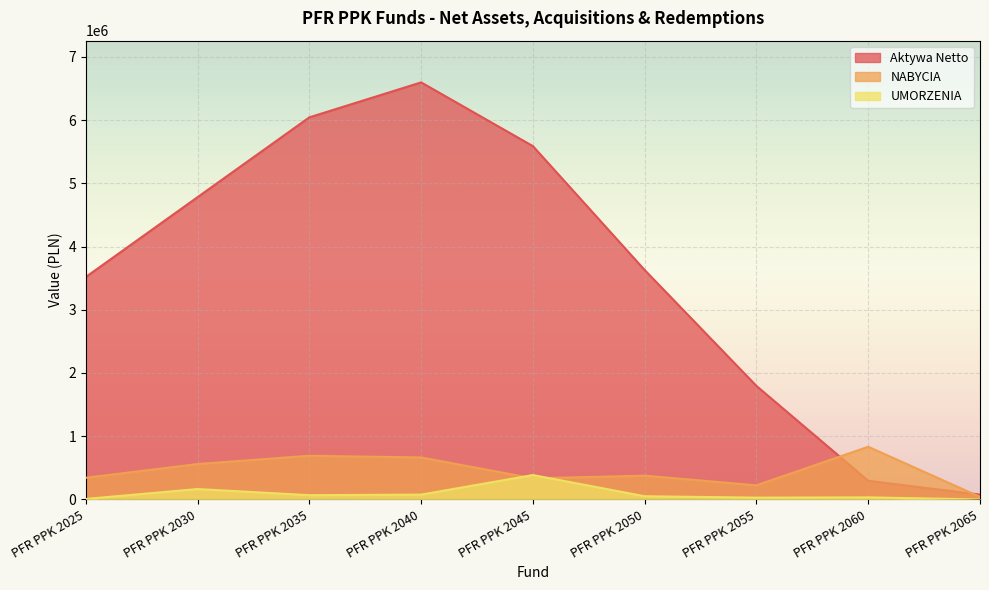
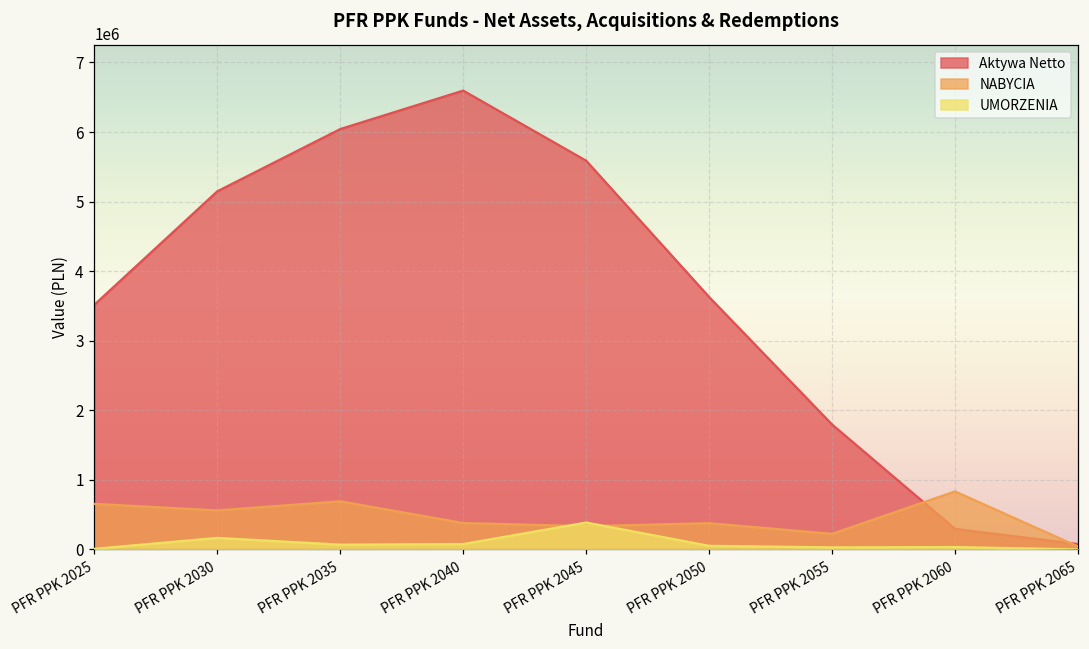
NABYCIA, PFR PPK 2025: 300000 -> 700000
Aktywa Netto, PFR PPK 2030: 4800000 -> 5100000
NABYCIA, PFR PPK 2040: 700000 -> 400000
